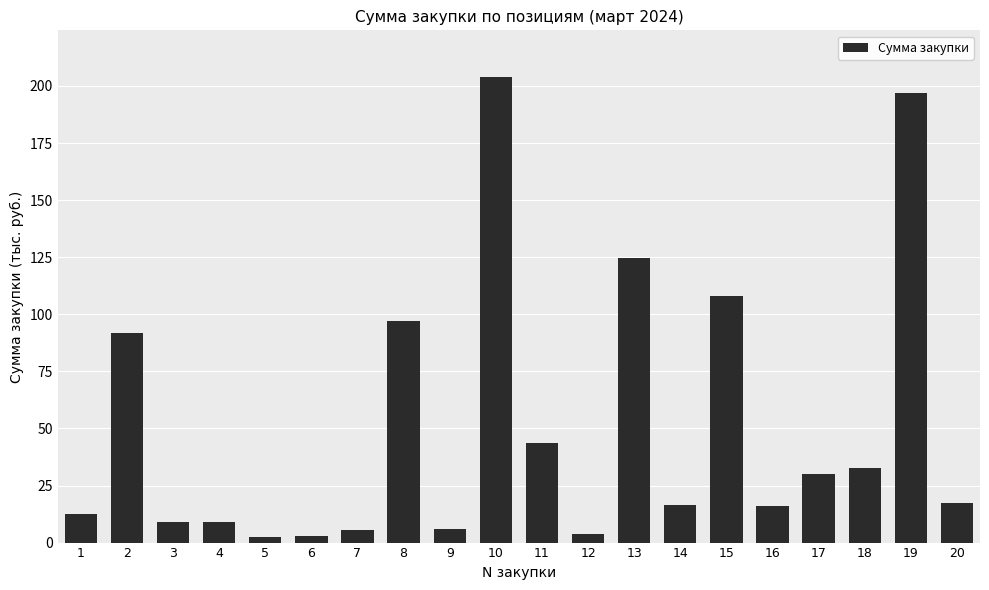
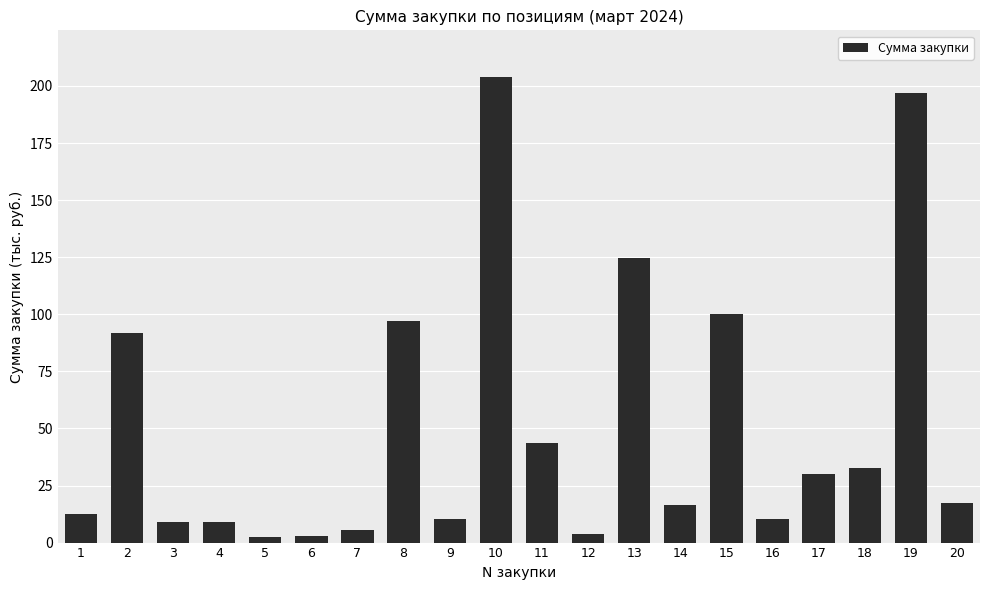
9: 6 -> 10
15: 108 -> 100
16: 16 -> 10
